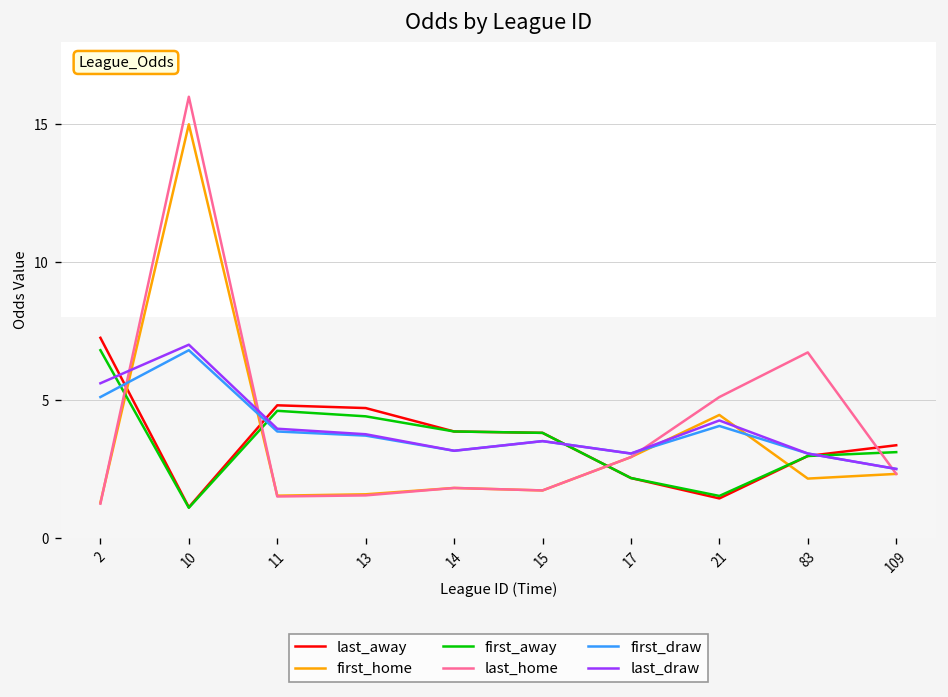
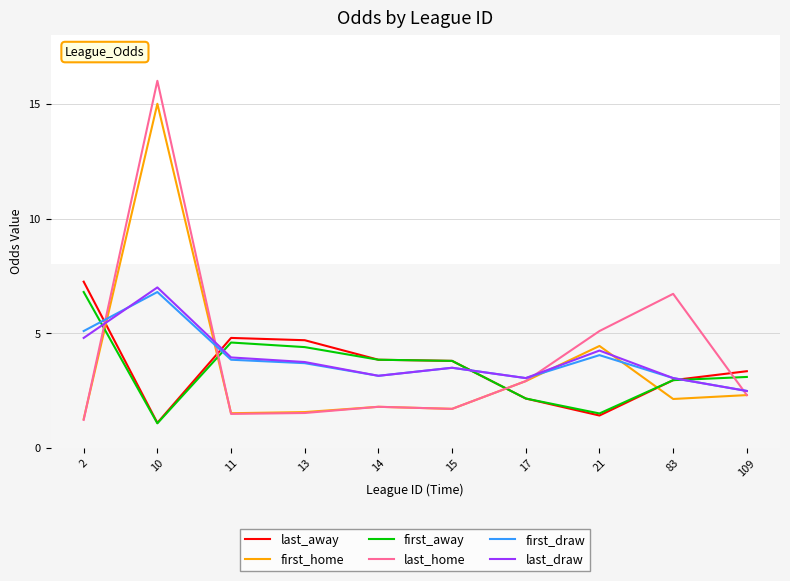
last_draw, 2: 5.6 -> 4.8
